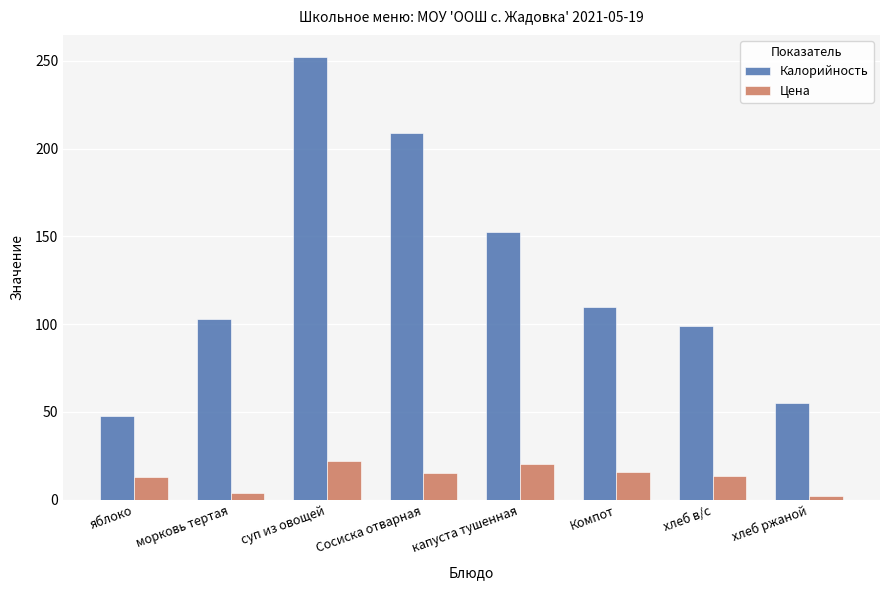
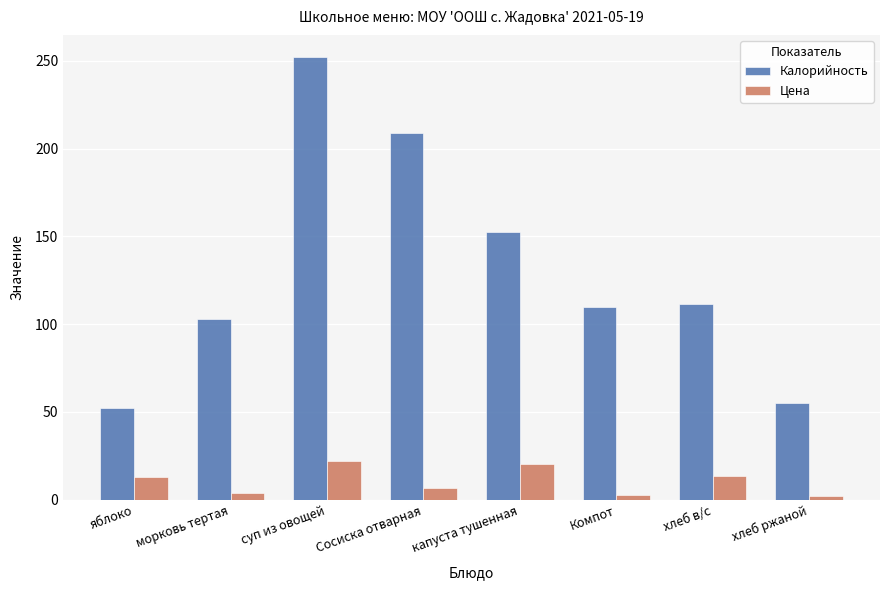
Калорийность, яблоко: 48 -> 52
Цена, Сосиска отварная: 15 -> 7
Цена, Компот: 16 -> 3
Калорийность, хлеб в/с: 99 -> 112
